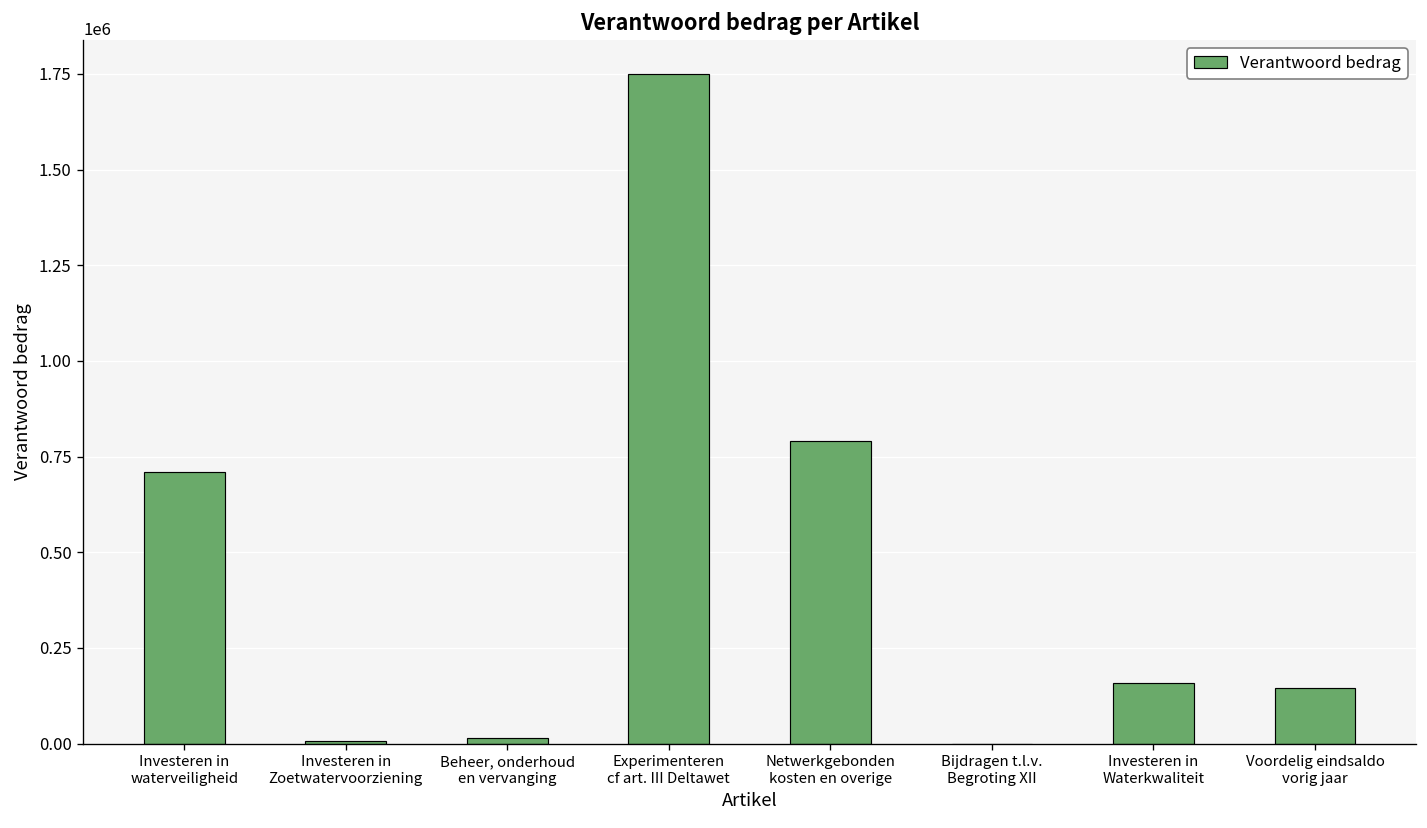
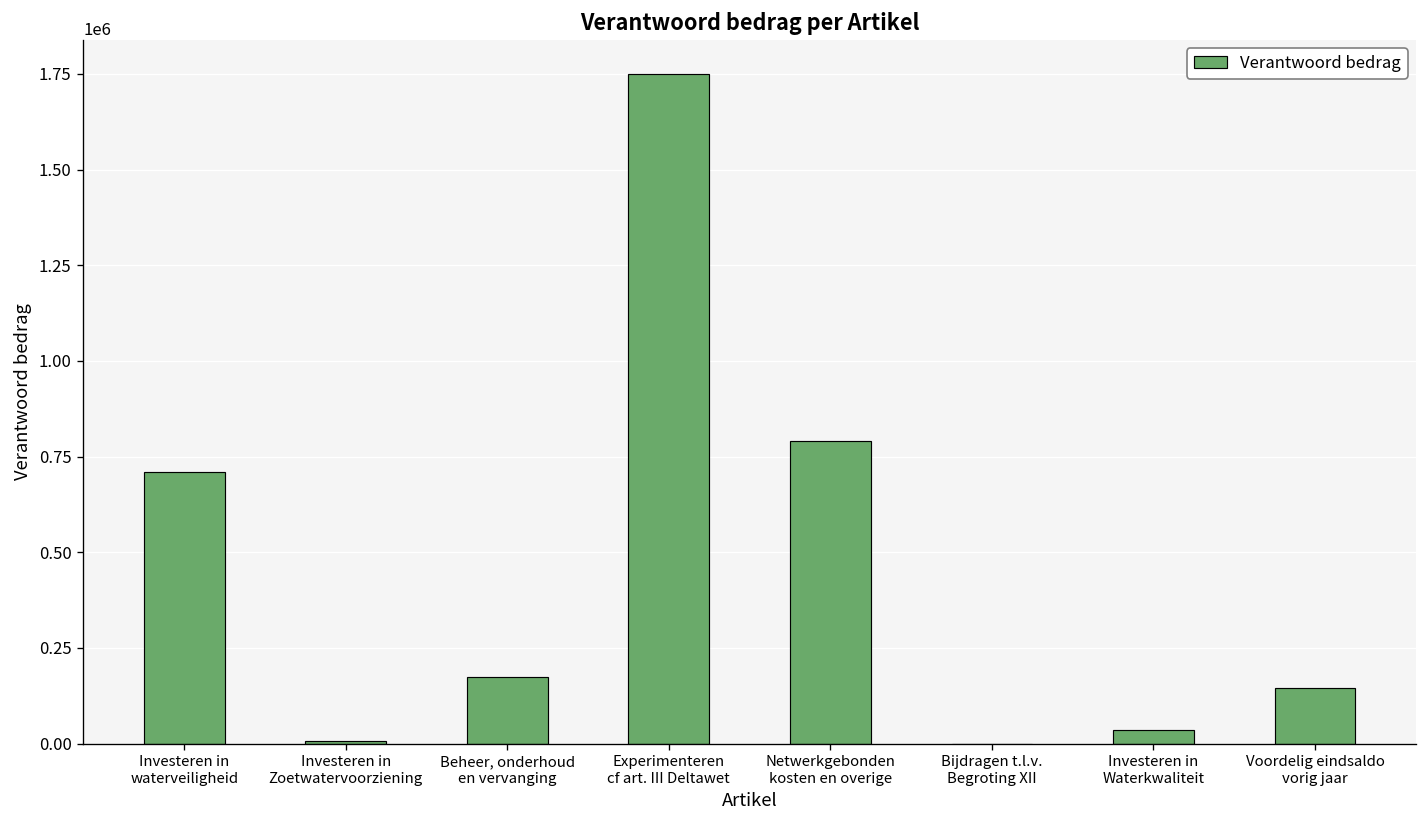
Beheer, onderhoud en vervanging: 20000 -> 170000
Investeren in Waterkwaliteit: 160000 -> 40000
